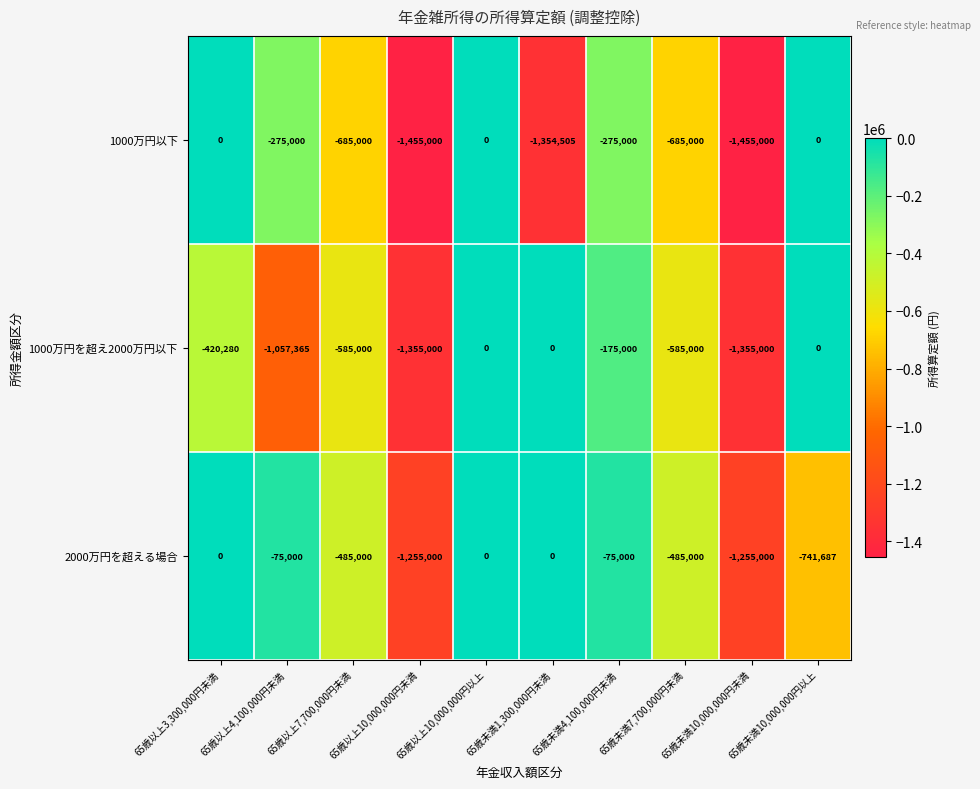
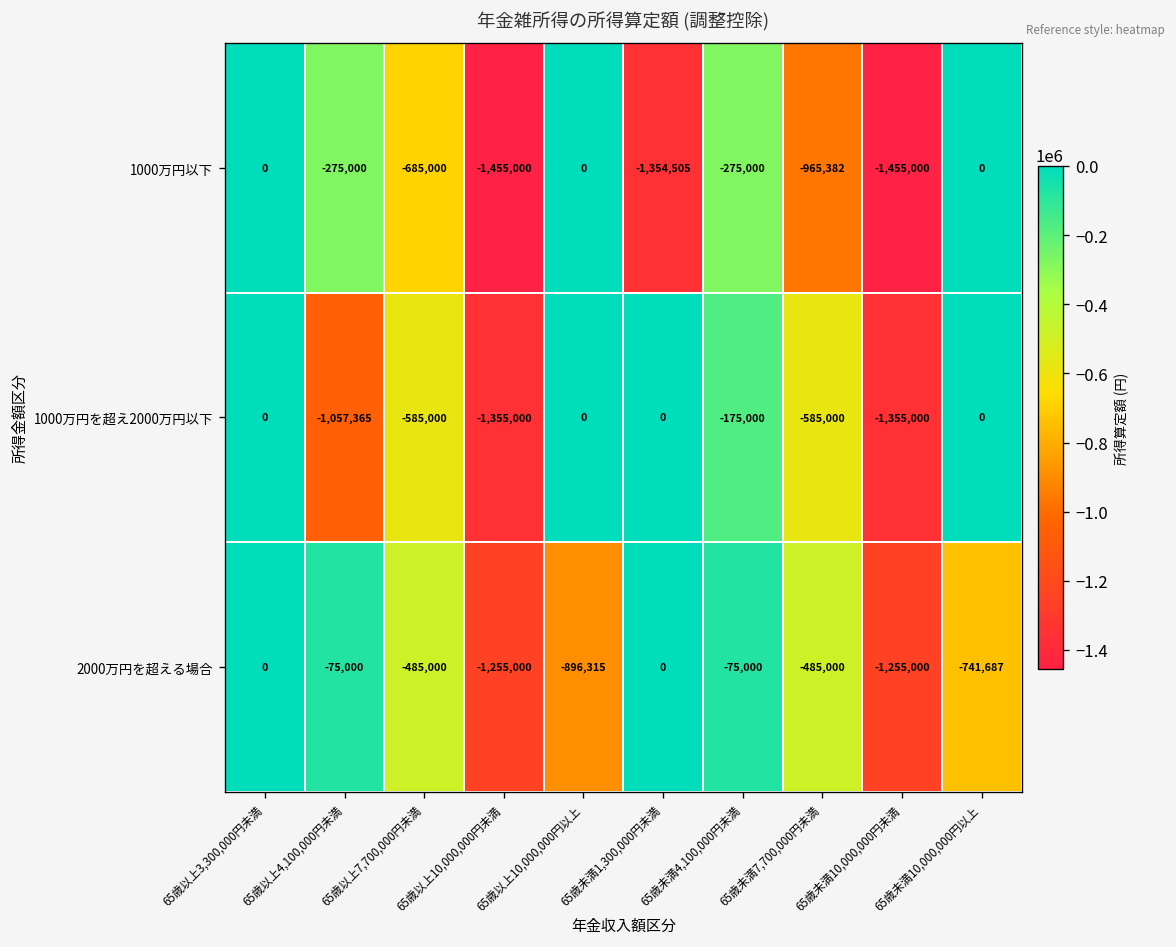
1000万円以下, 65歳未満7,700,000円未満: -685,000 -> -965,382
1000万円を超え2000万円以下, 65歳以上3,300,000円未満: -420,280 -> 0
2000万円を超える場合, 65歳以上10,000,000円以上: 0 -> -896,315
